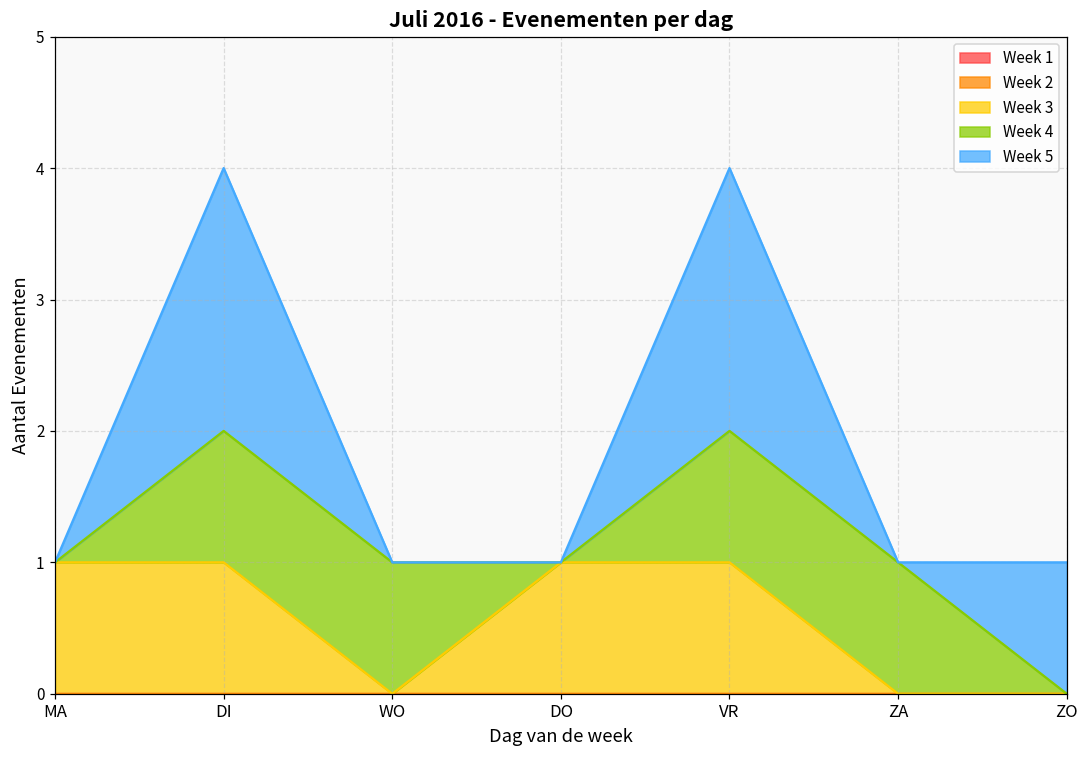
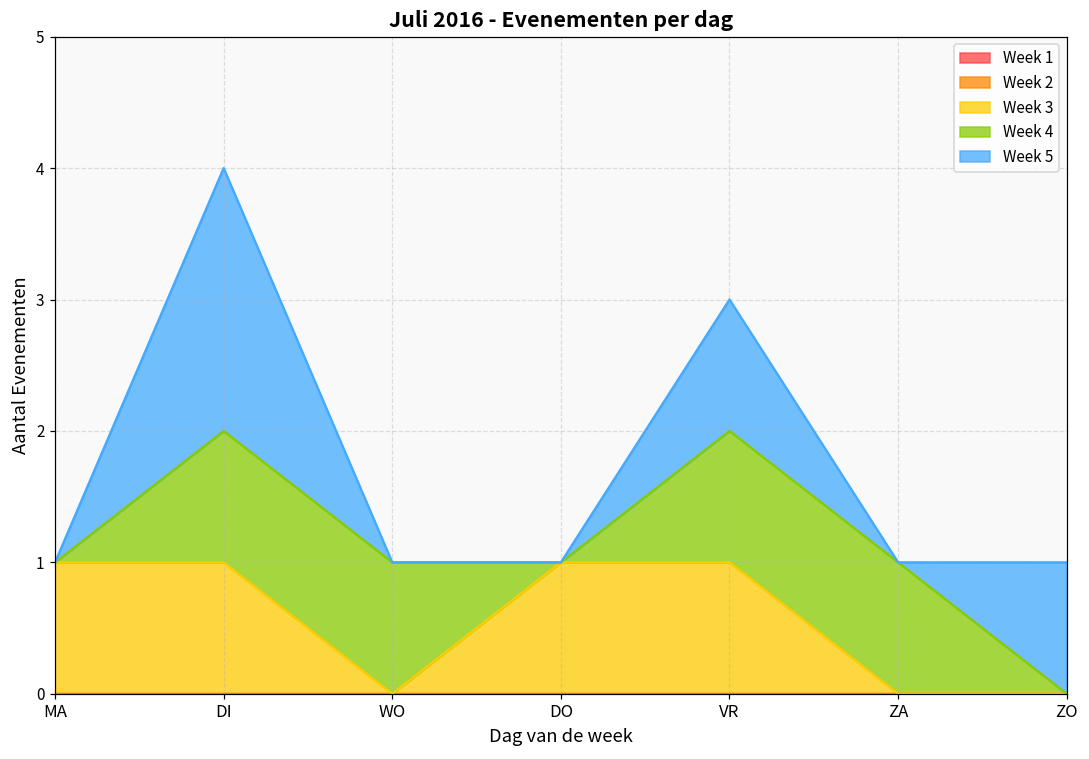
Week 5, VR: 2 -> 1
